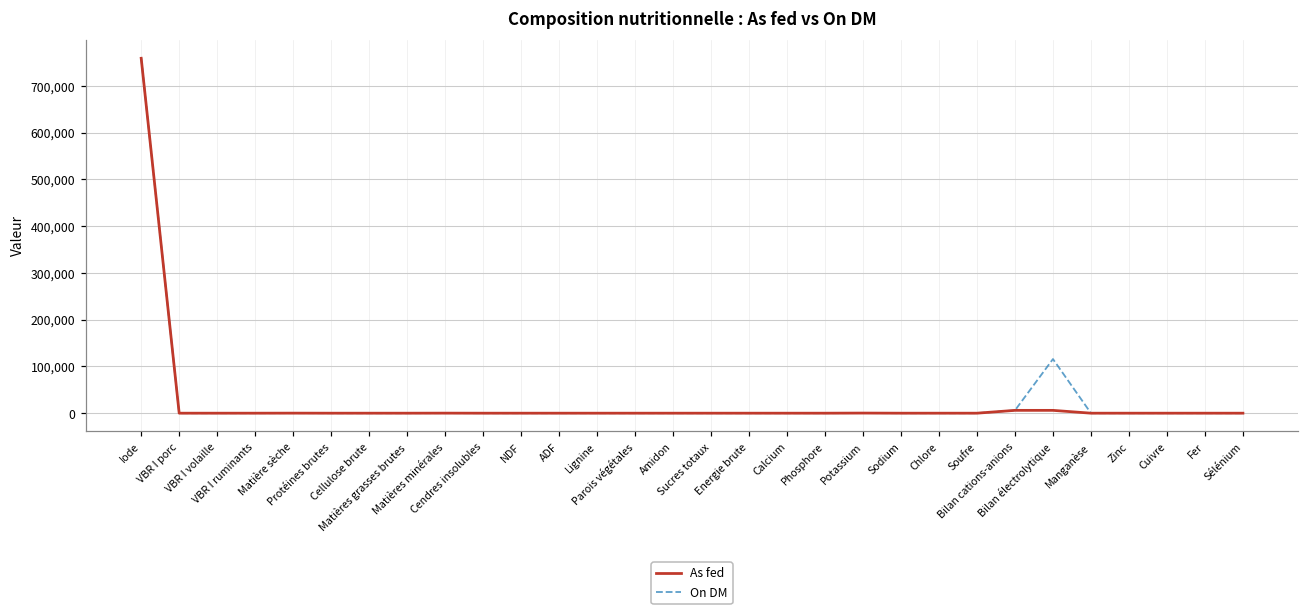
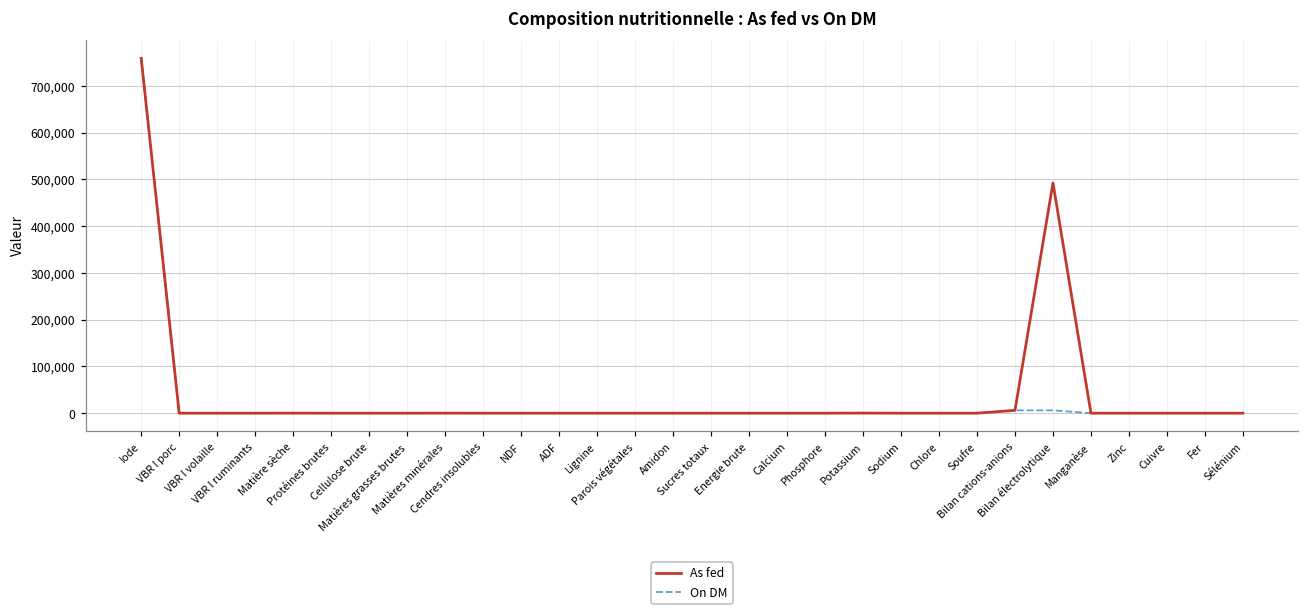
As fed, Bilan électrolytique: 10,000 -> 490,000
On DM, Bilan électrolytique: 120,000 -> 10,000
